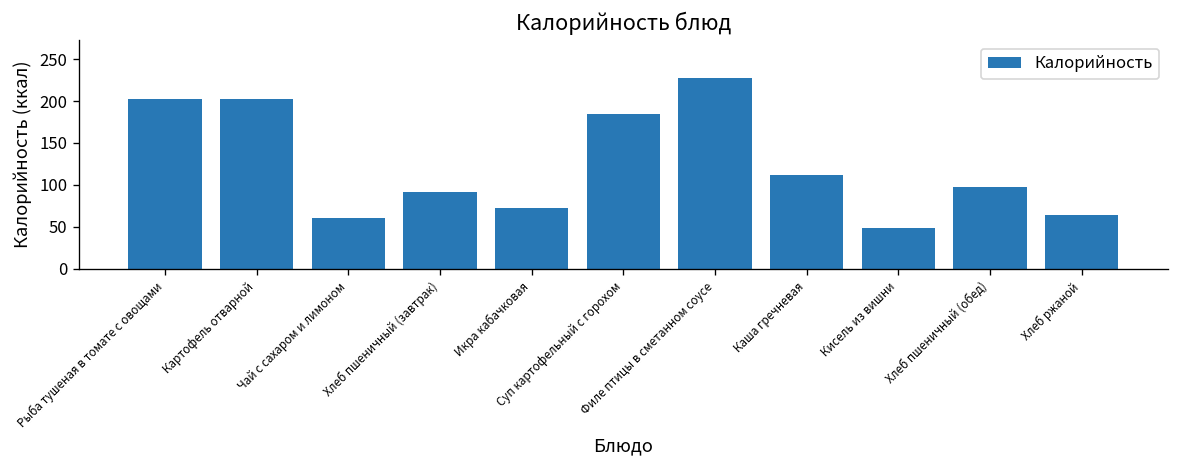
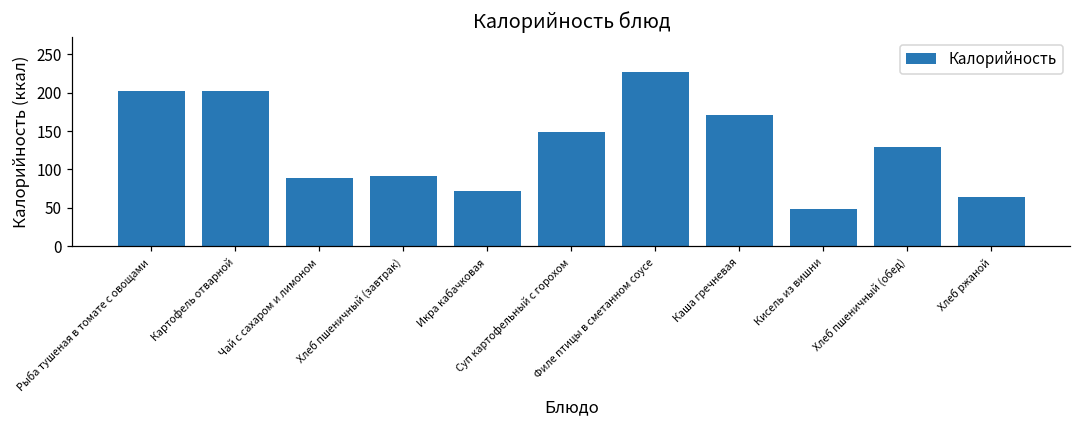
Чай с сахаром и лимоном: 60 -> 90
Суп картофельный с горохом: 180 -> 150
Каша гречневая: 110 -> 170
Хлеб пшеничный (обед): 100 -> 130
